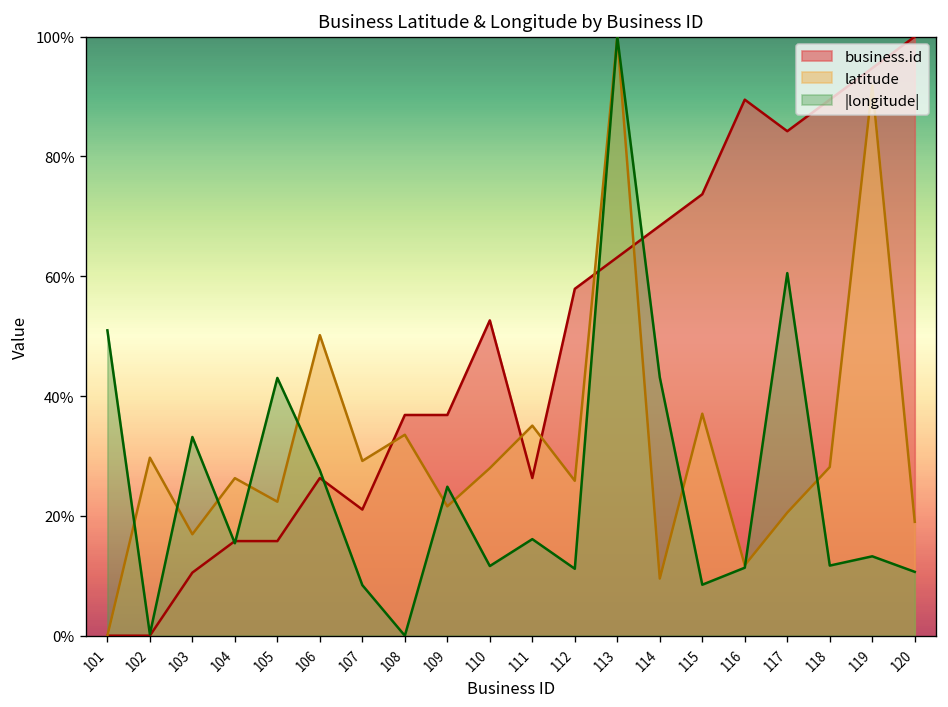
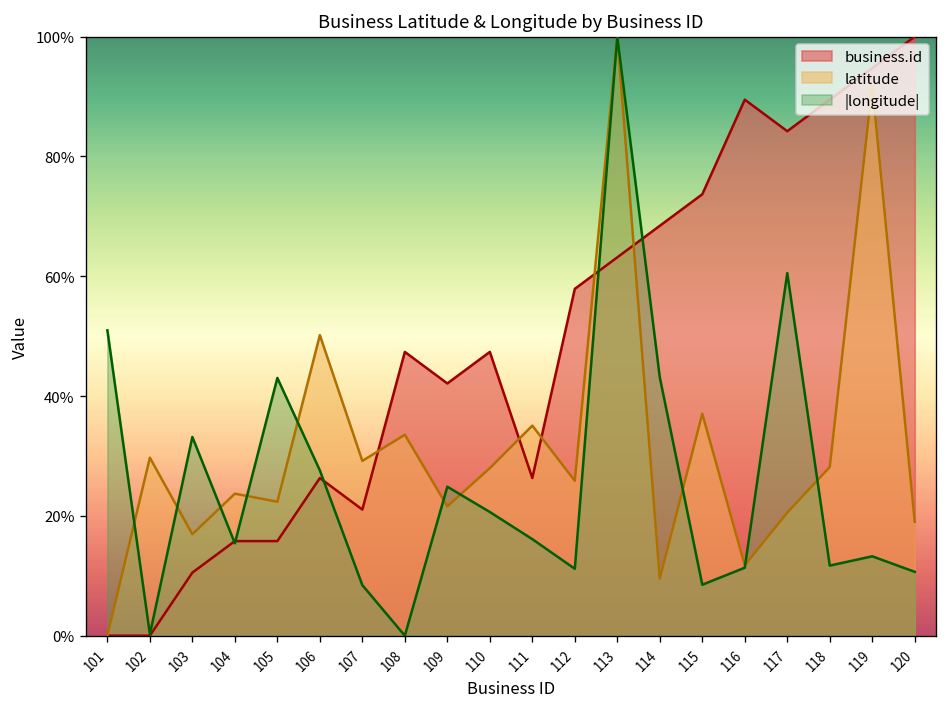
latitude, 104: 26% -> 24%
business.id, 108: 37% -> 47%
business.id, 109: 37% -> 42%
business.id, 110: 53% -> 47%
|longitude|, 110: 12% -> 21%
